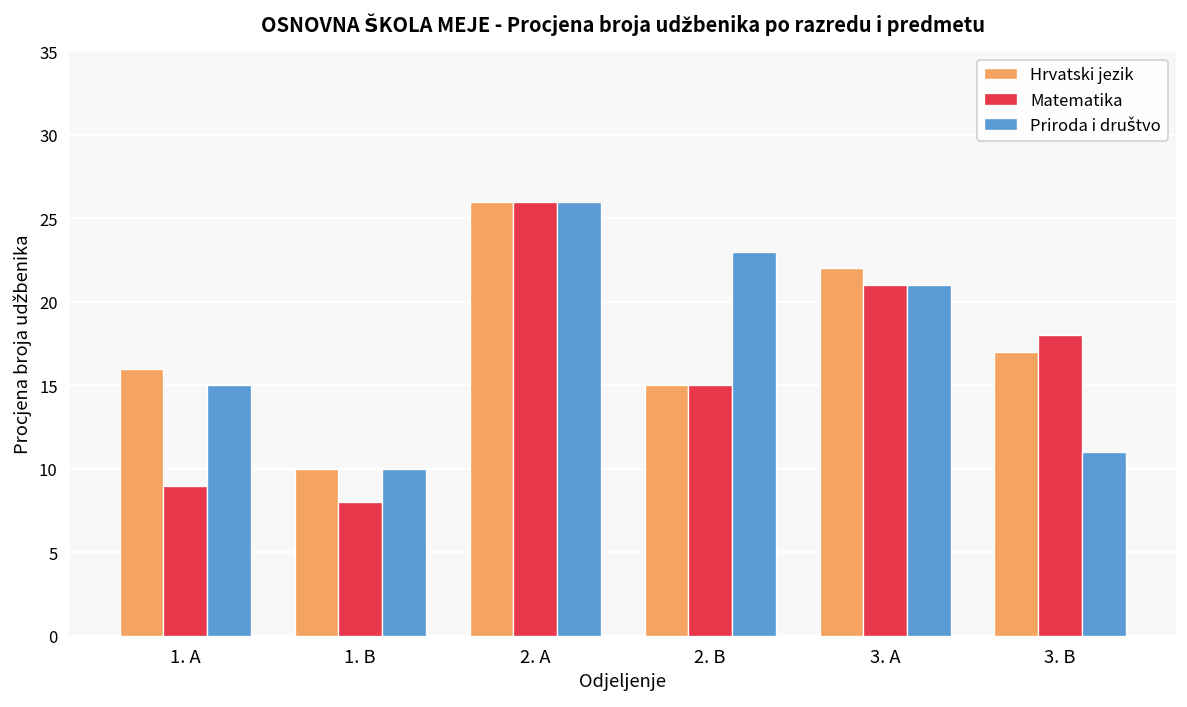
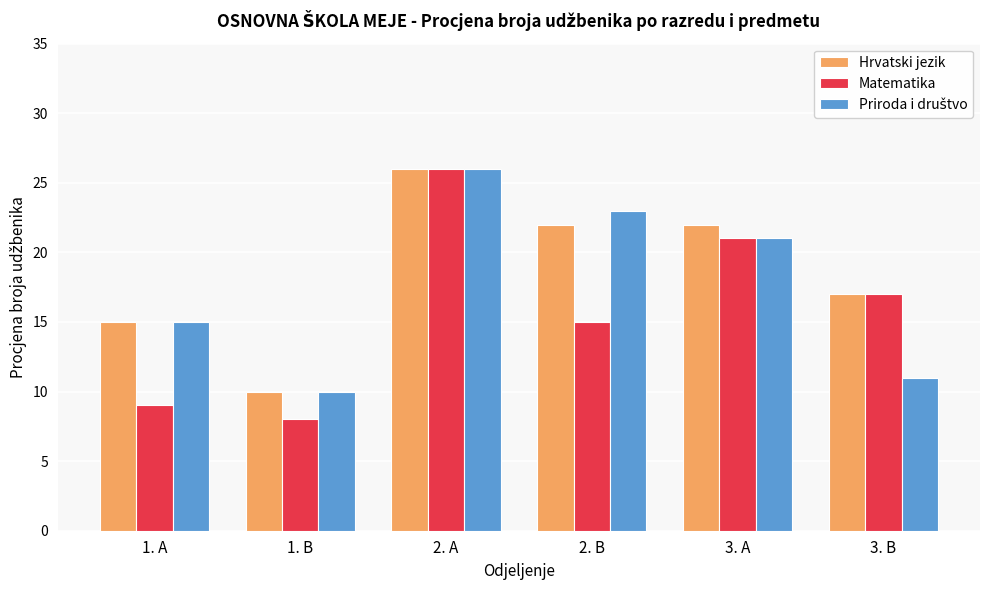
Hrvatski jezik, 1. A: 16 -> 15
Hrvatski jezik, 2. B: 15 -> 22
Matematika, 3. B: 18 -> 17
